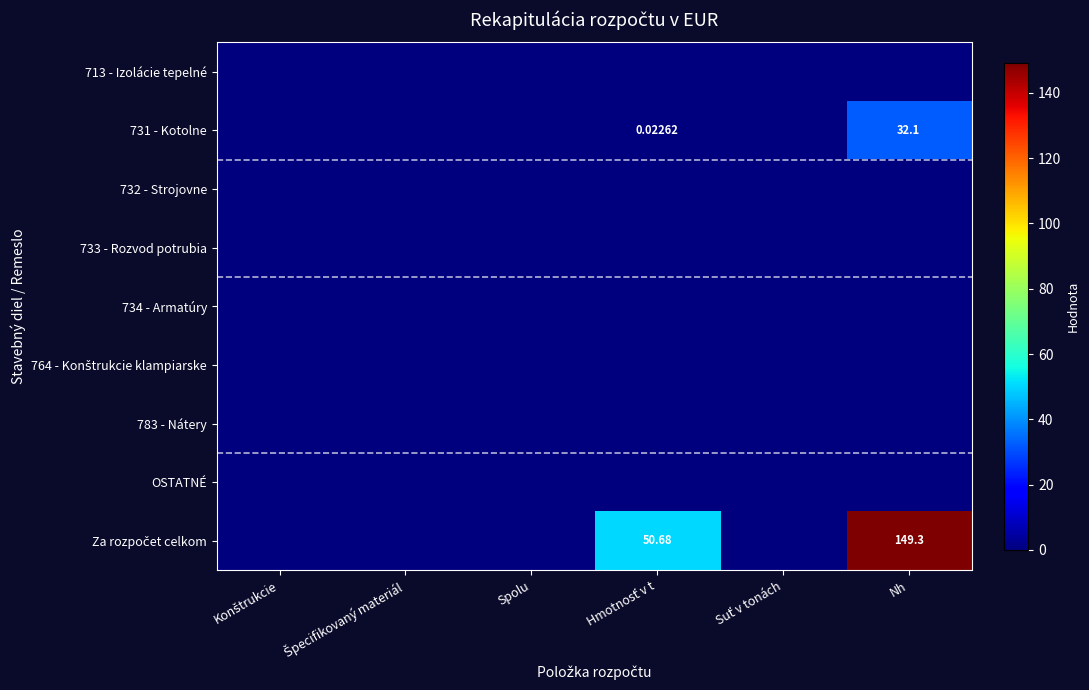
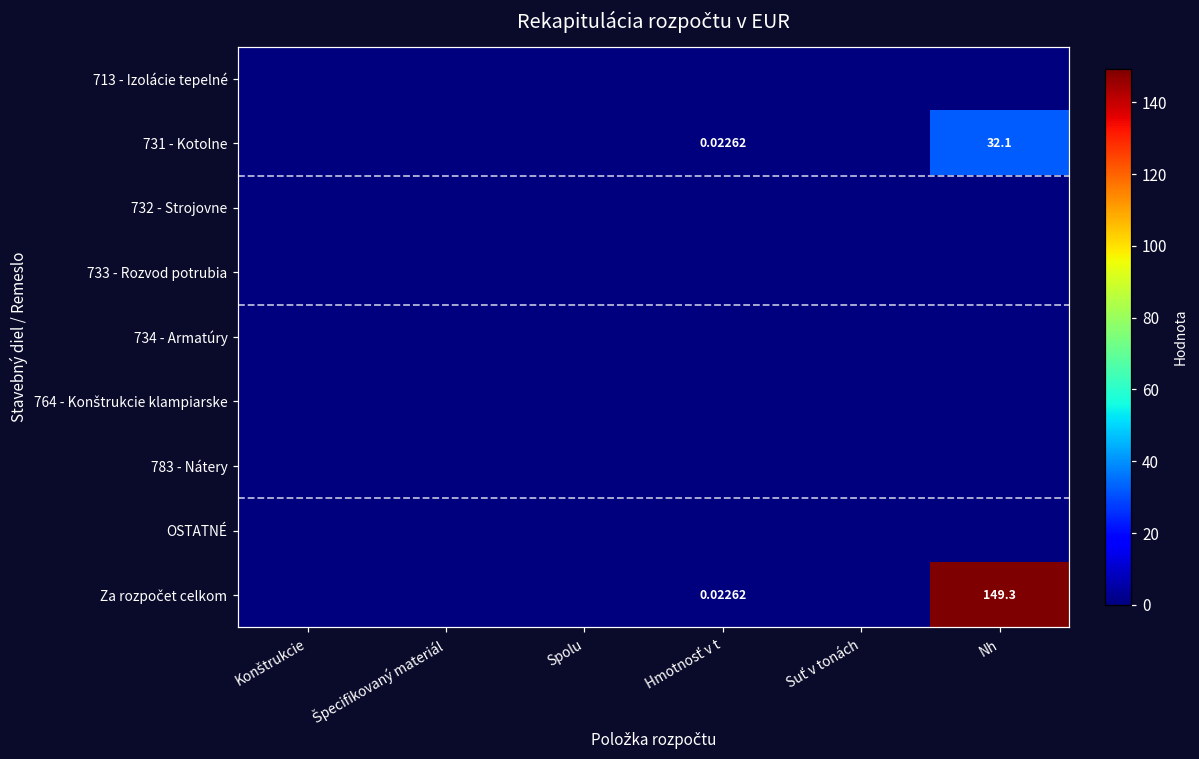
Za rozpočet celkom, Hmotnosť v t: 50.68 -> 0.02262
